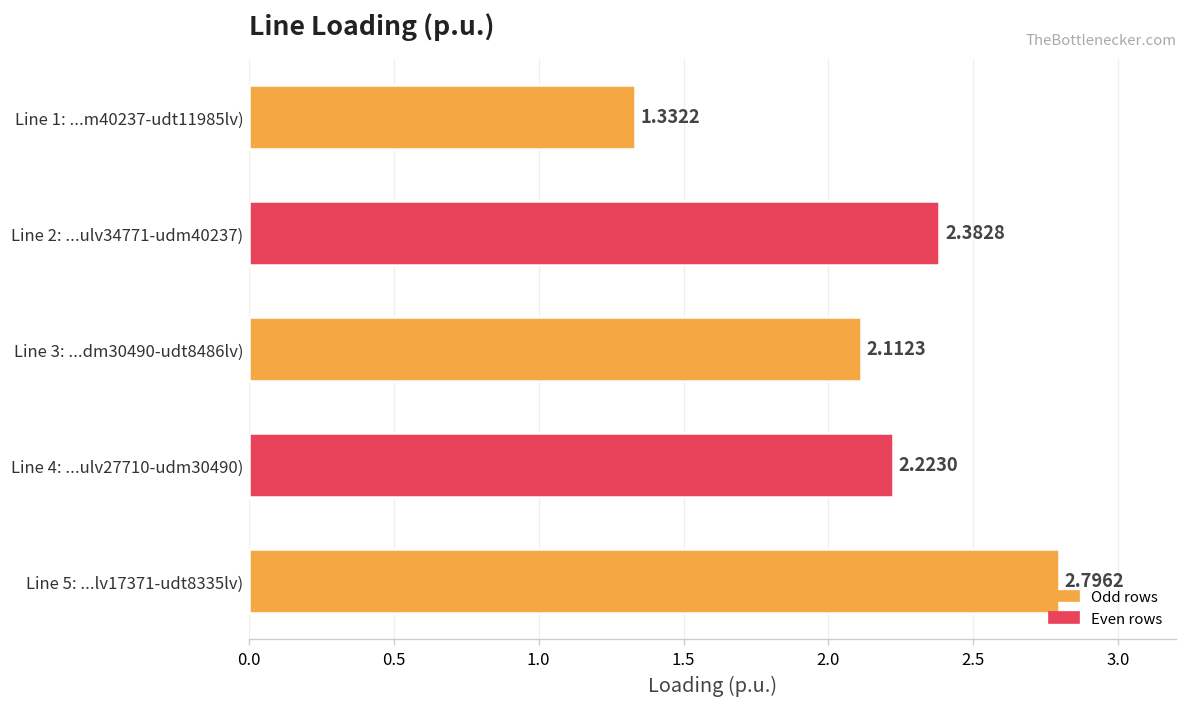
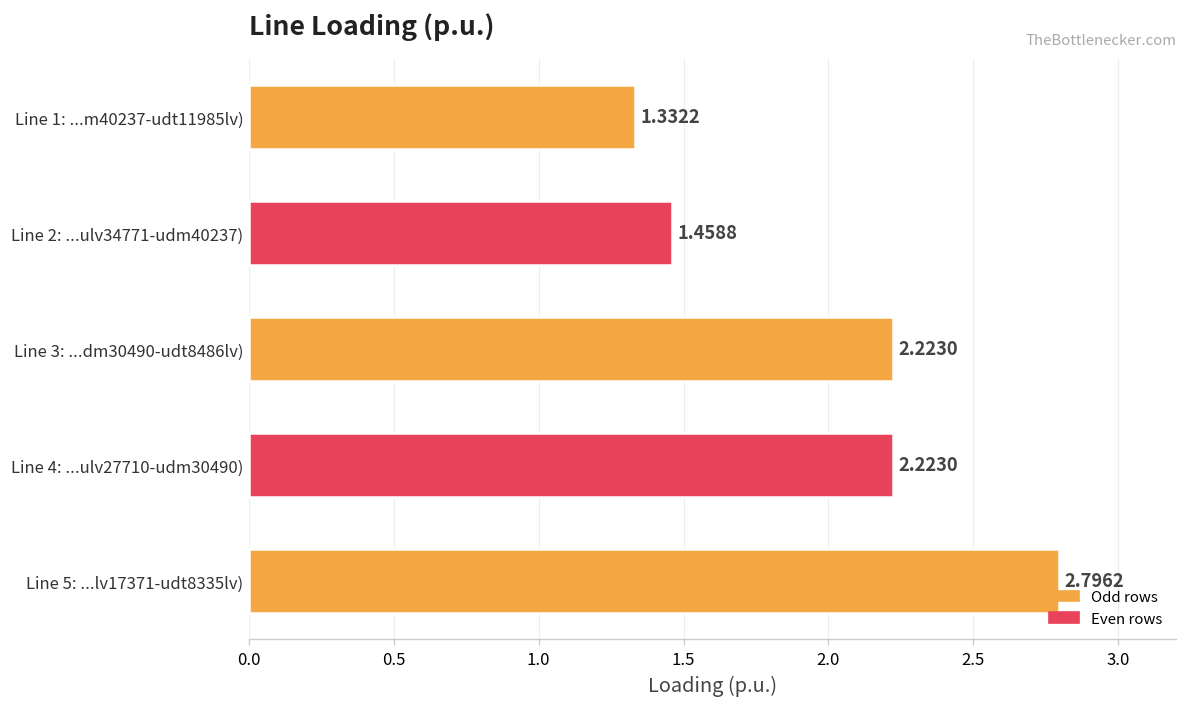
Line 2: ...ulv34771-udm40237): 2.3828 -> 1.4588
Line 3: ...dm30490-udt8486lv): 2.1123 -> 2.2230
